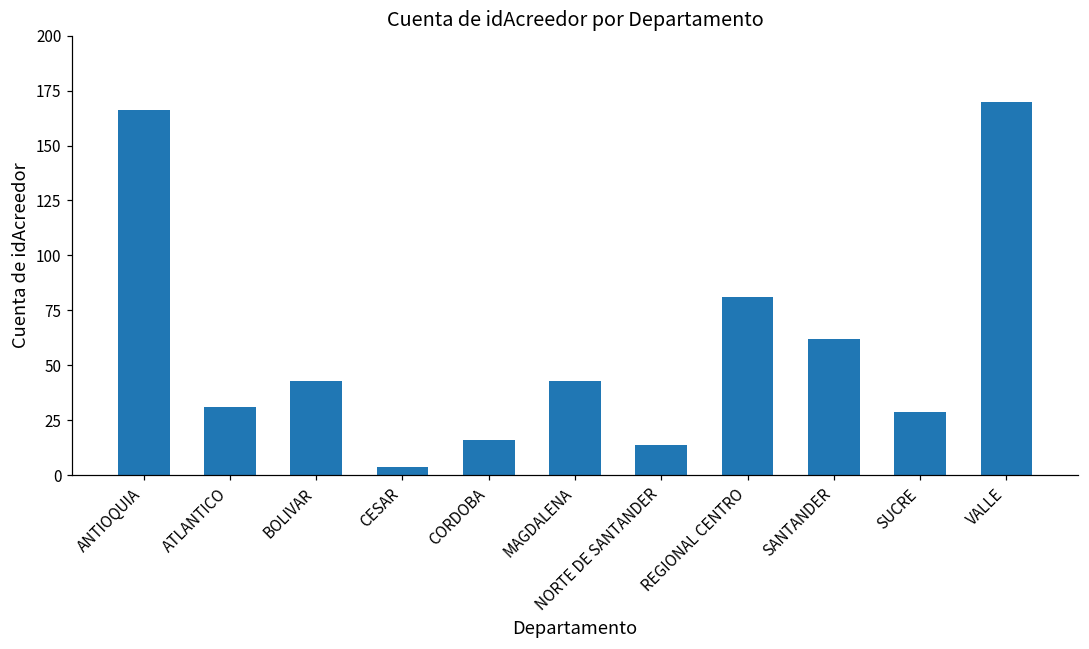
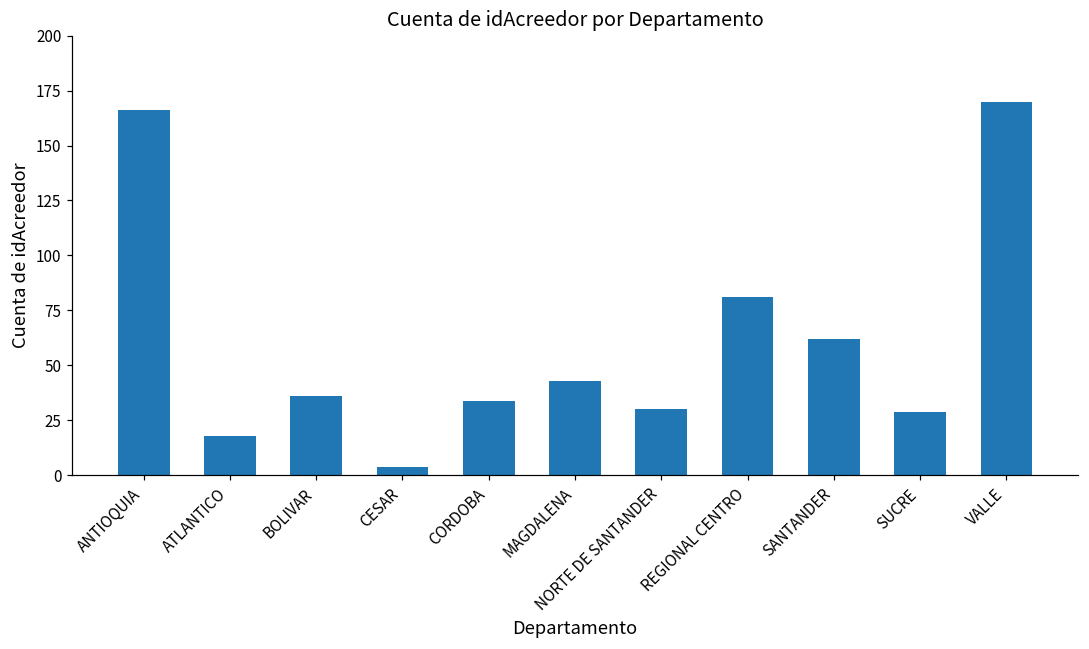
ATLANTICO: 31 -> 18
BOLIVAR: 43 -> 36
CORDOBA: 16 -> 34
NORTE DE SANTANDER: 14 -> 30
